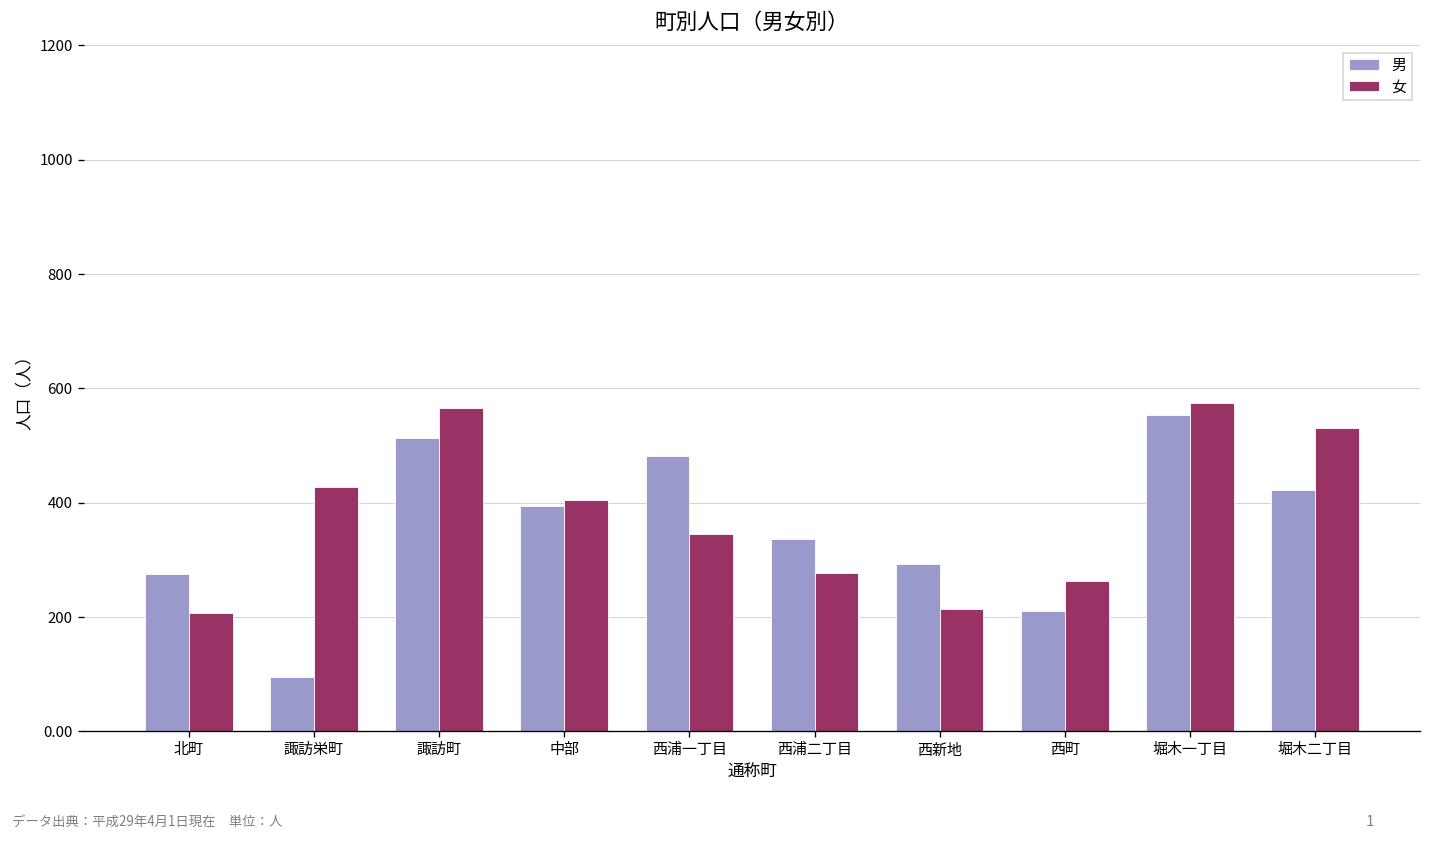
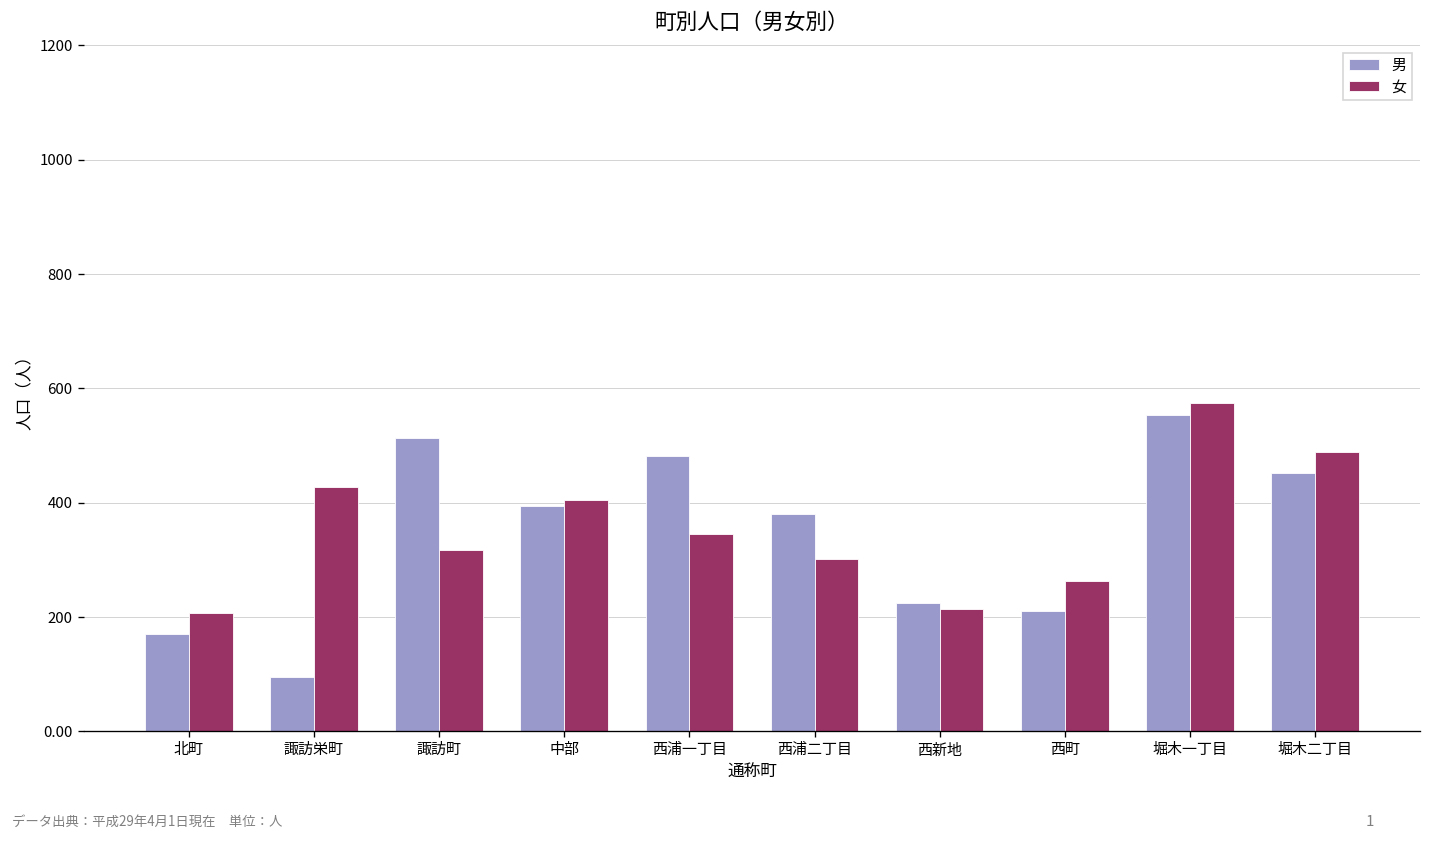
男, 北町: 280 -> 170
女, 諏訪町: 570 -> 320
男, 西浦二丁目: 340 -> 380
女, 西浦二丁目: 280 -> 300
男, 西新地: 290 -> 230
男, 堀木二丁目: 420 -> 450
女, 堀木二丁目: 530 -> 490
